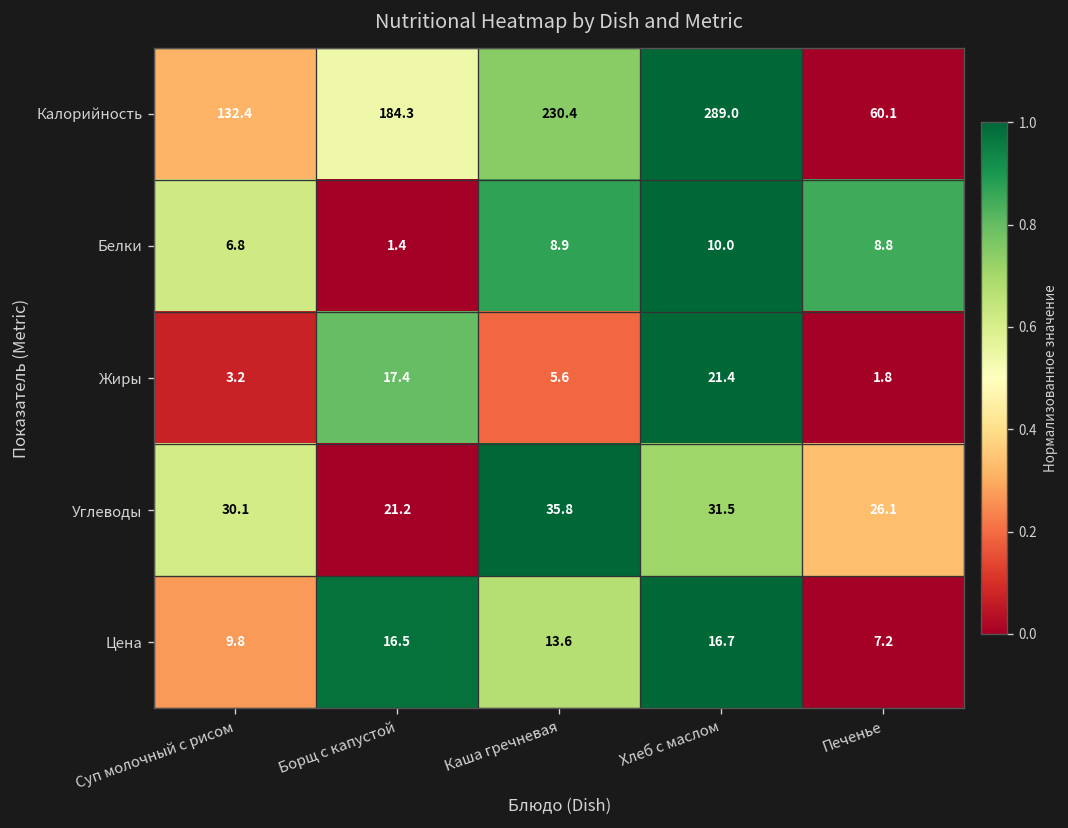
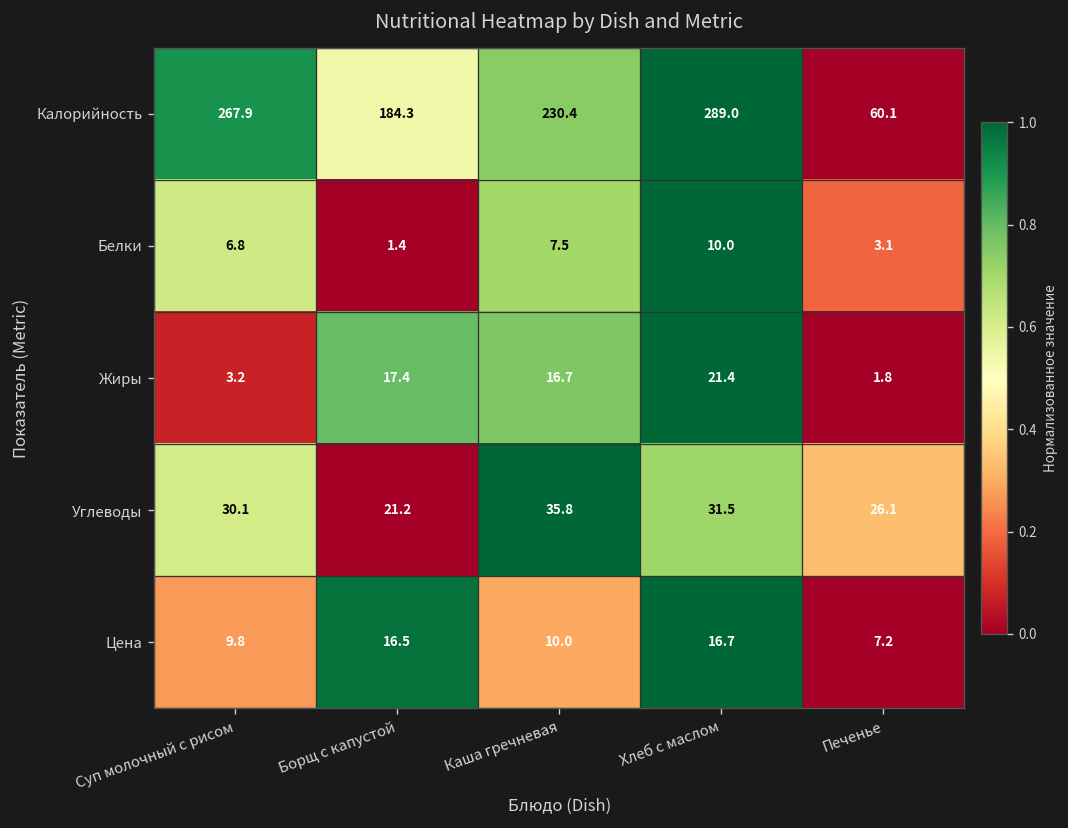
Калорийность, Суп молочный с рисом: 132.4 -> 267.9
Белки, Каша гречневая: 8.9 -> 7.5
Белки, Печенье: 8.8 -> 3.1
Жиры, Каша гречневая: 5.6 -> 16.7
Цена, Каша гречневая: 13.6 -> 10.0
